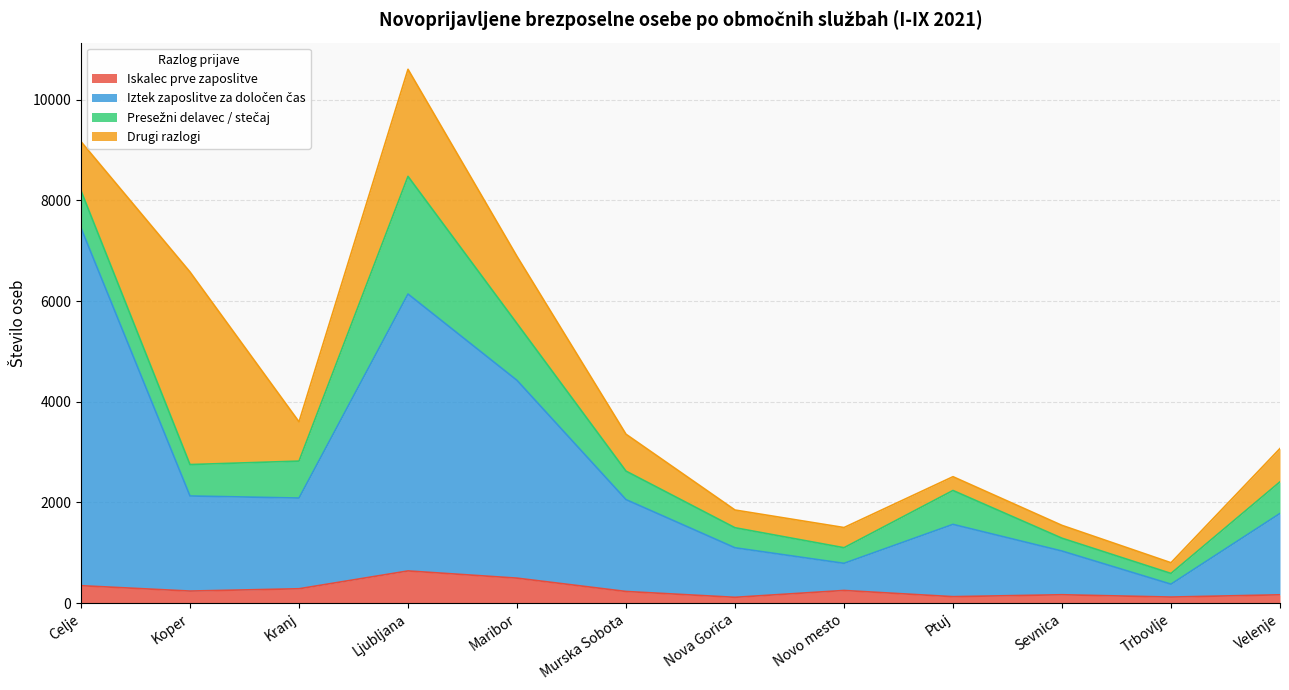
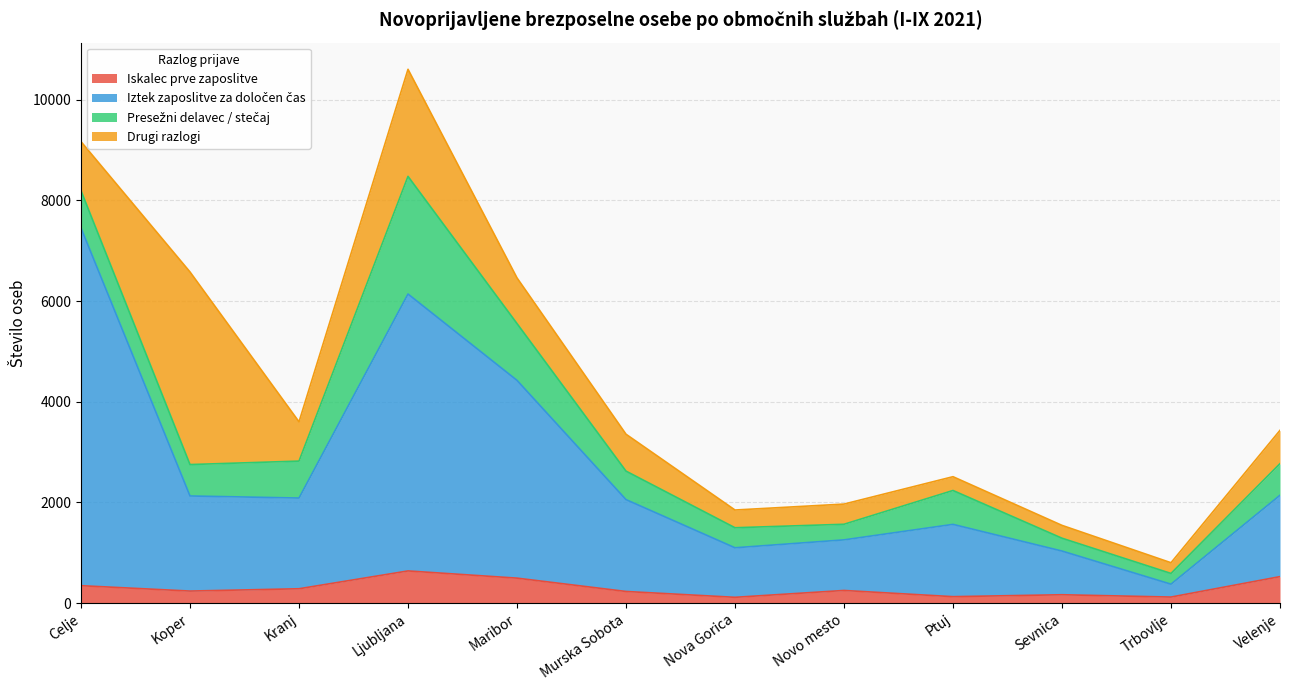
Drugi razlogi, Maribor: 1300 -> 900
Iztek zaposlitve za določen čas, Novo mesto: 500 -> 1000
Iskalec prve zaposlitve, Velenje: 200 -> 500
